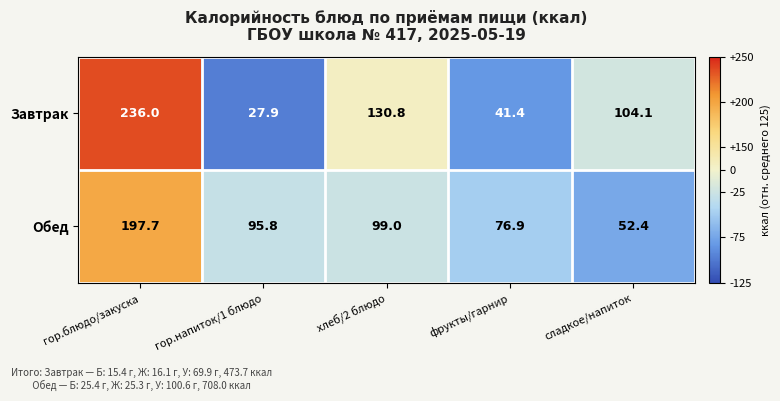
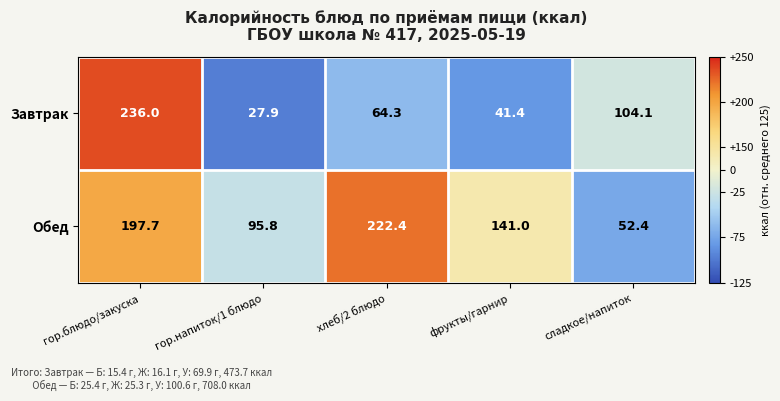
Завтрак, хлеб/2 блюдо: 130.8 -> 64.3
Обед, хлеб/2 блюдо: 99.0 -> 222.4
Обед, фрукты/гарнир: 76.9 -> 141.0
